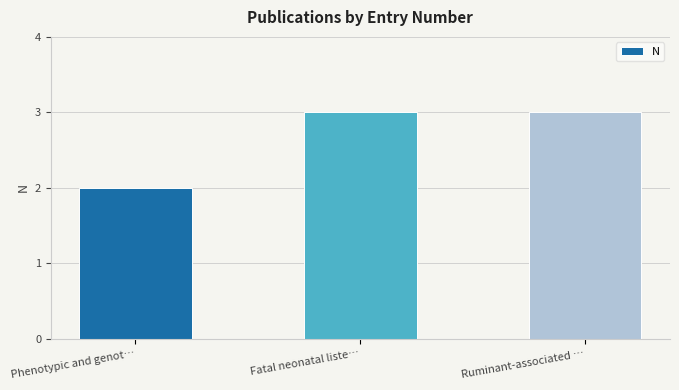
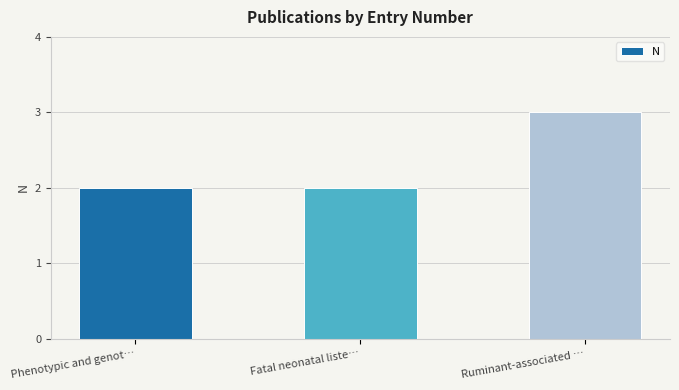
Fatal neonatal liste…: 3 -> 2
